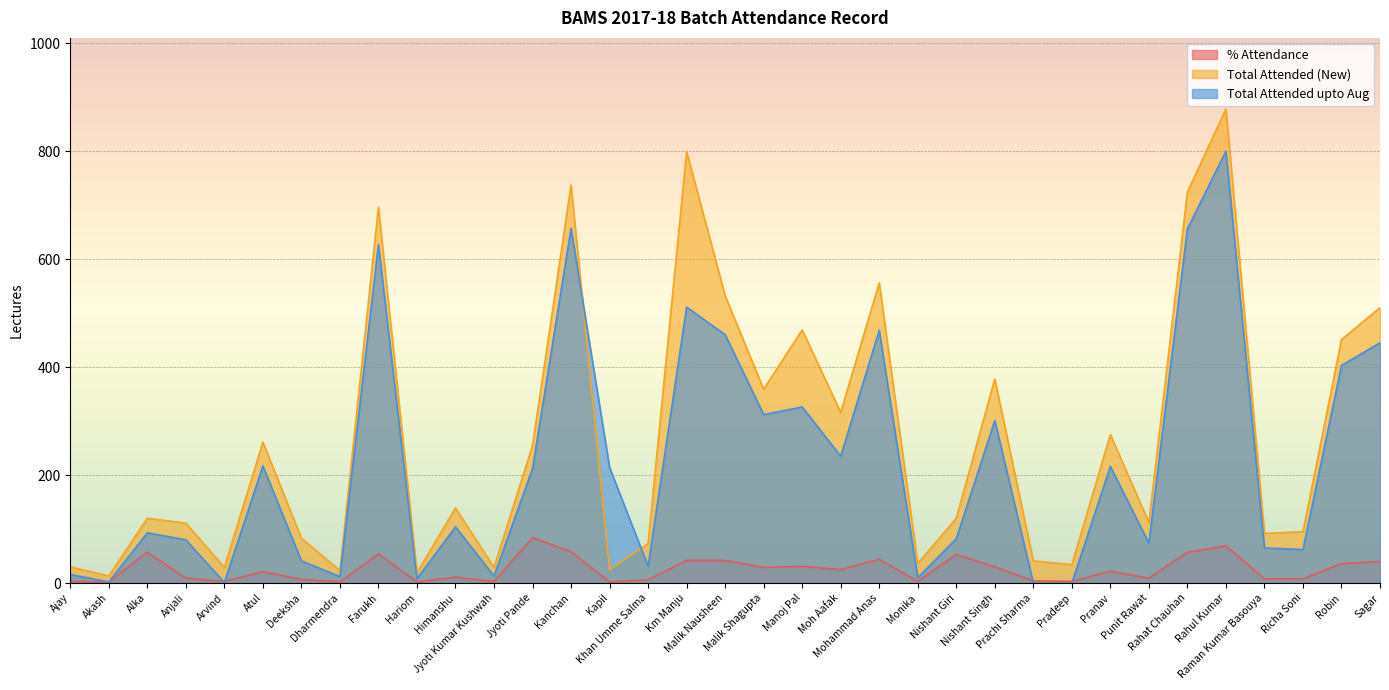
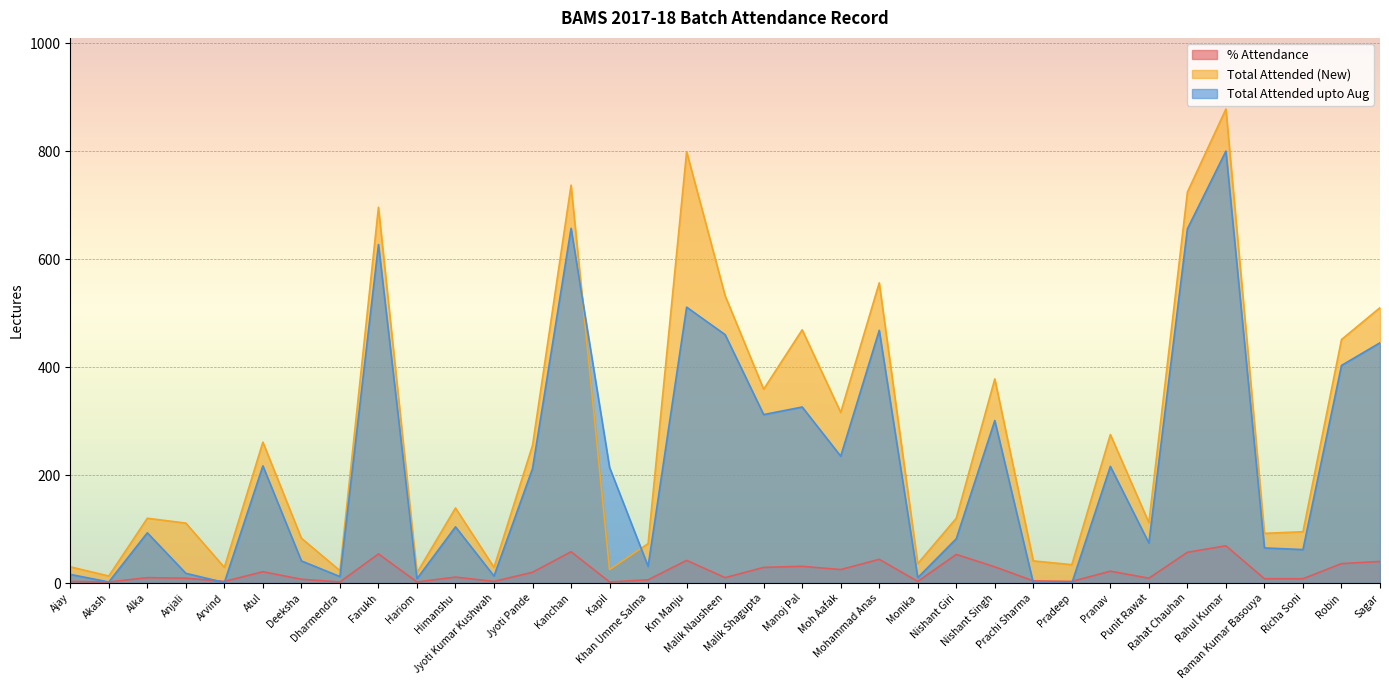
% Attendance, Alka: 60 -> 10
Total Attended upto Aug, Anjali: 80 -> 20
% Attendance, Jyoti Pande: 80 -> 20
% Attendance, Malik Nausheen: 40 -> 10
